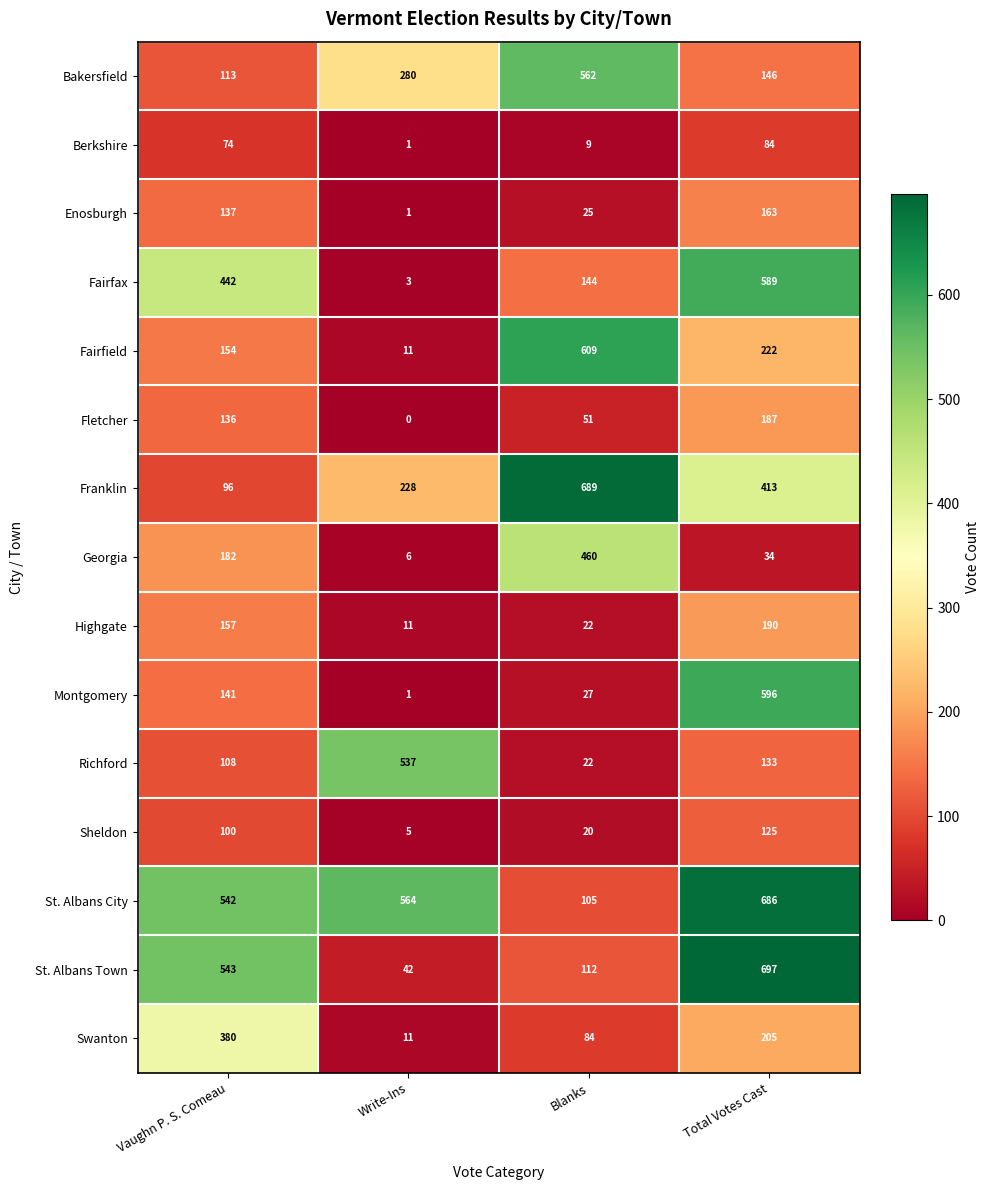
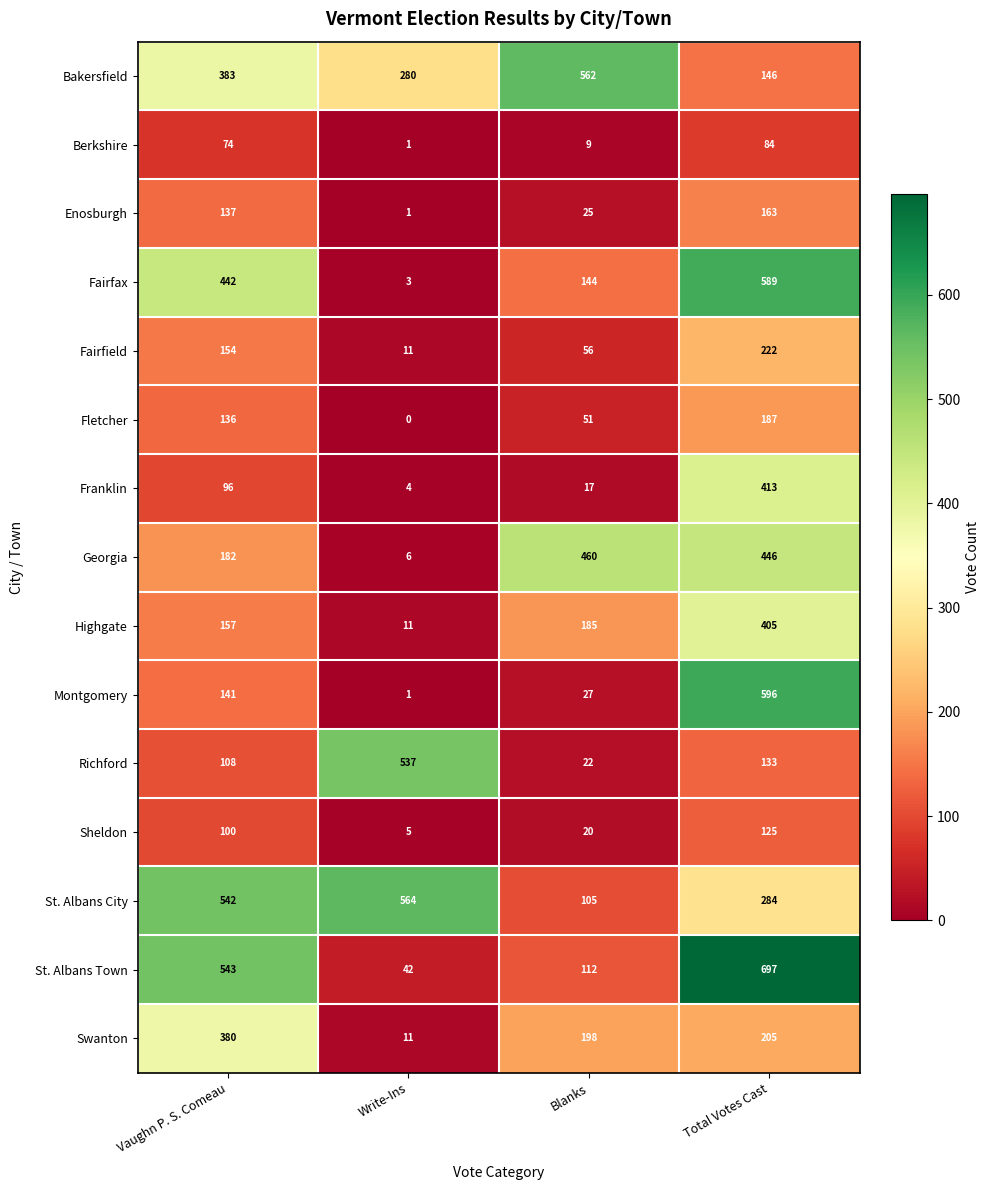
Bakersfield, Vaughn P. S. Comeau: 113 -> 383
Fairfield, Blanks: 609 -> 56
Franklin, Write-Ins: 228 -> 4
Franklin, Blanks: 689 -> 17
Georgia, Total Votes Cast: 34 -> 446
Highgate, Blanks: 22 -> 185
Highgate, Total Votes Cast: 190 -> 405
St. Albans City, Total Votes Cast: 686 -> 284
Swanton, Blanks: 84 -> 198
